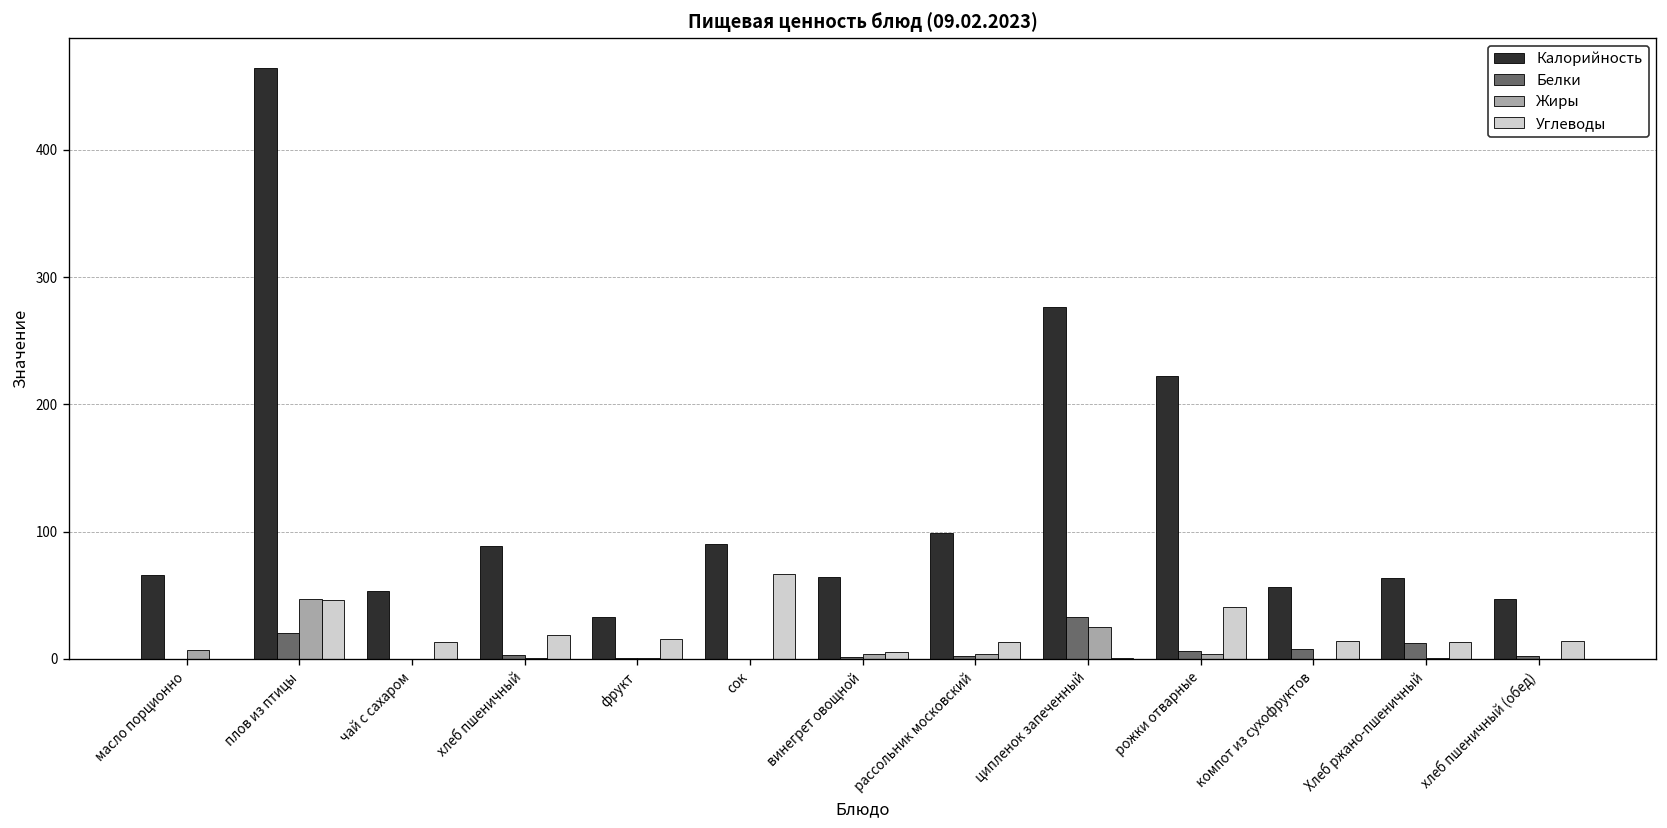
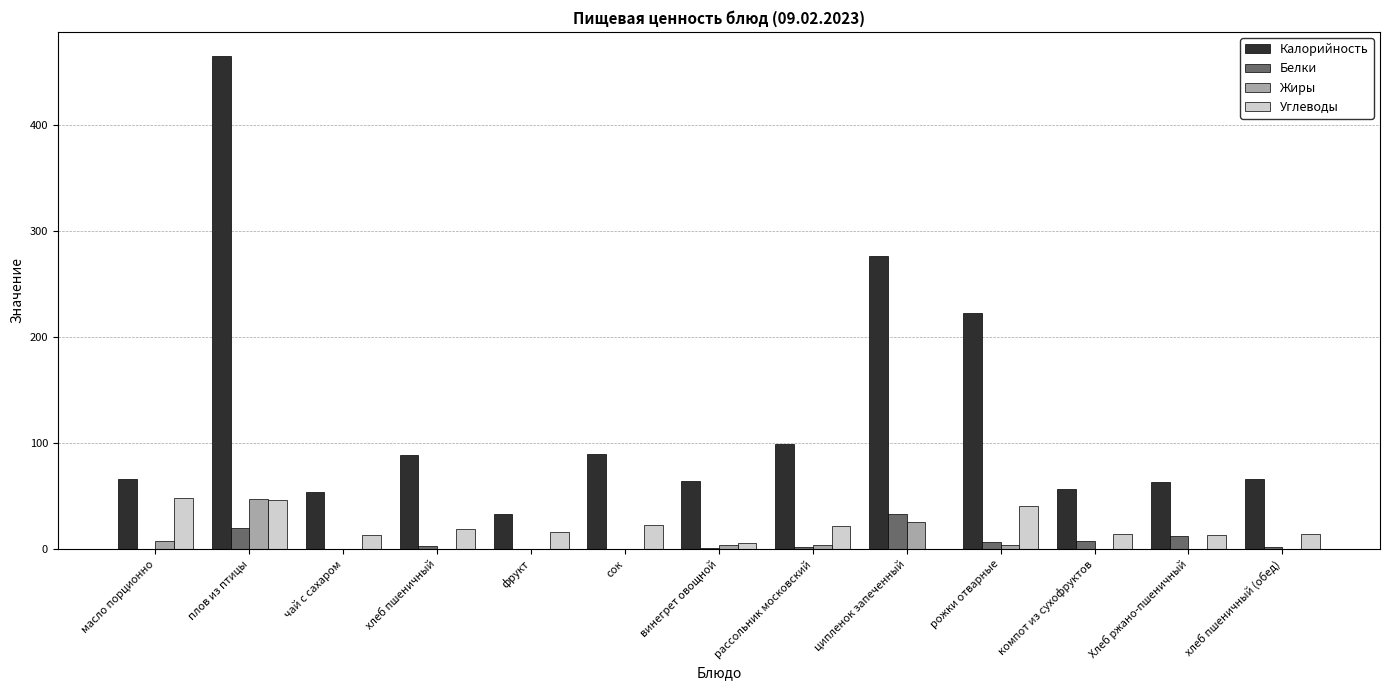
Углеводы, масло порционно: 0 -> 48
Углеводы, сок: 67 -> 22
Углеводы, рассольник московский: 13 -> 22
Калорийность, хлеб пшеничный (обед): 47 -> 66
